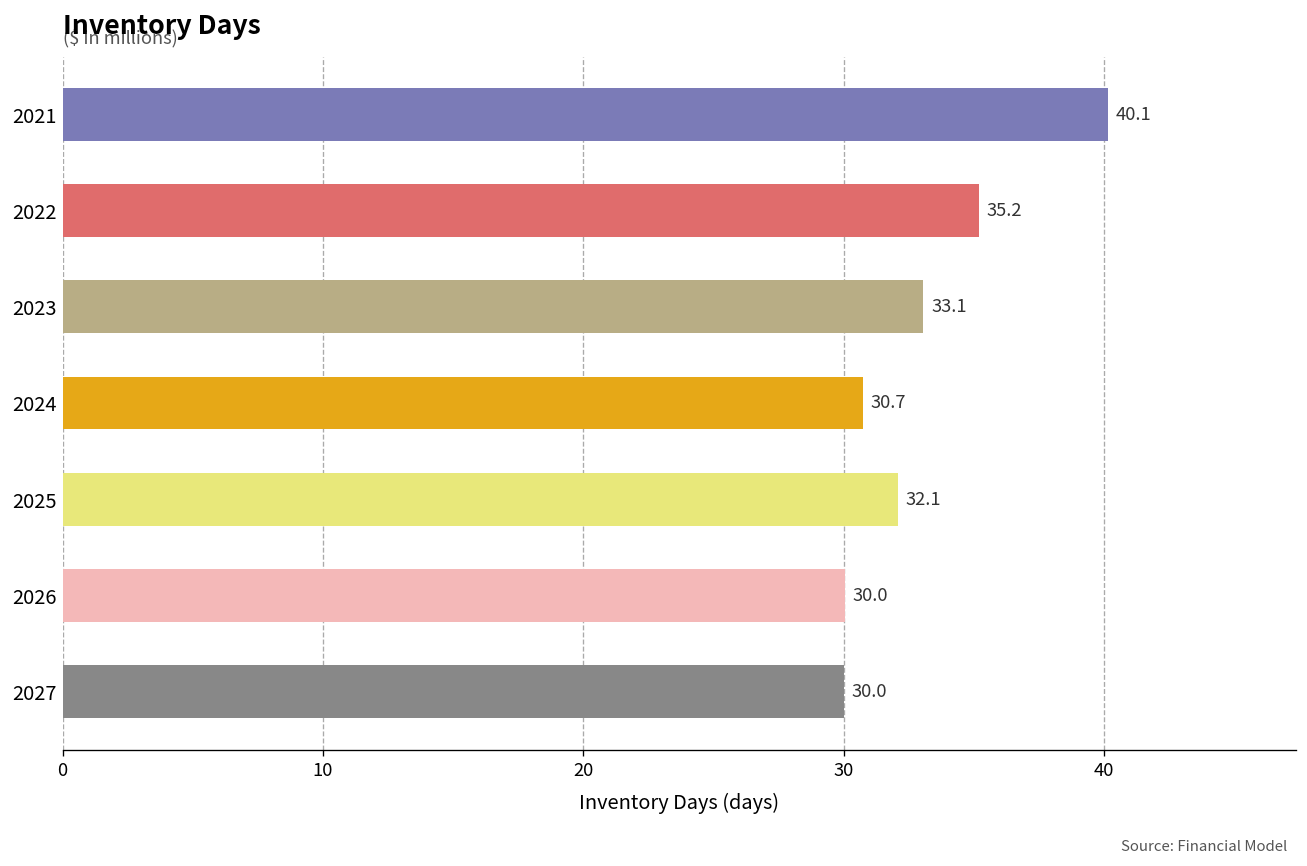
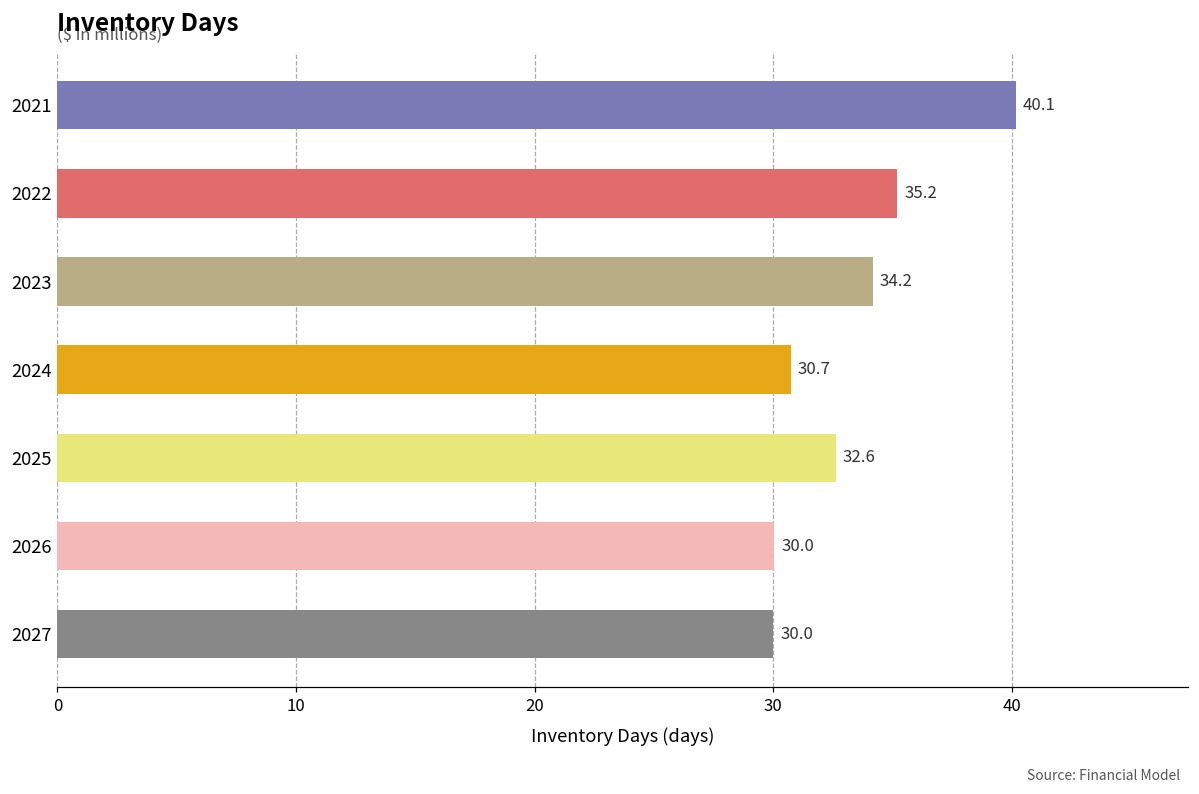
2023: 33.1 -> 34.2
2025: 32.1 -> 32.6
